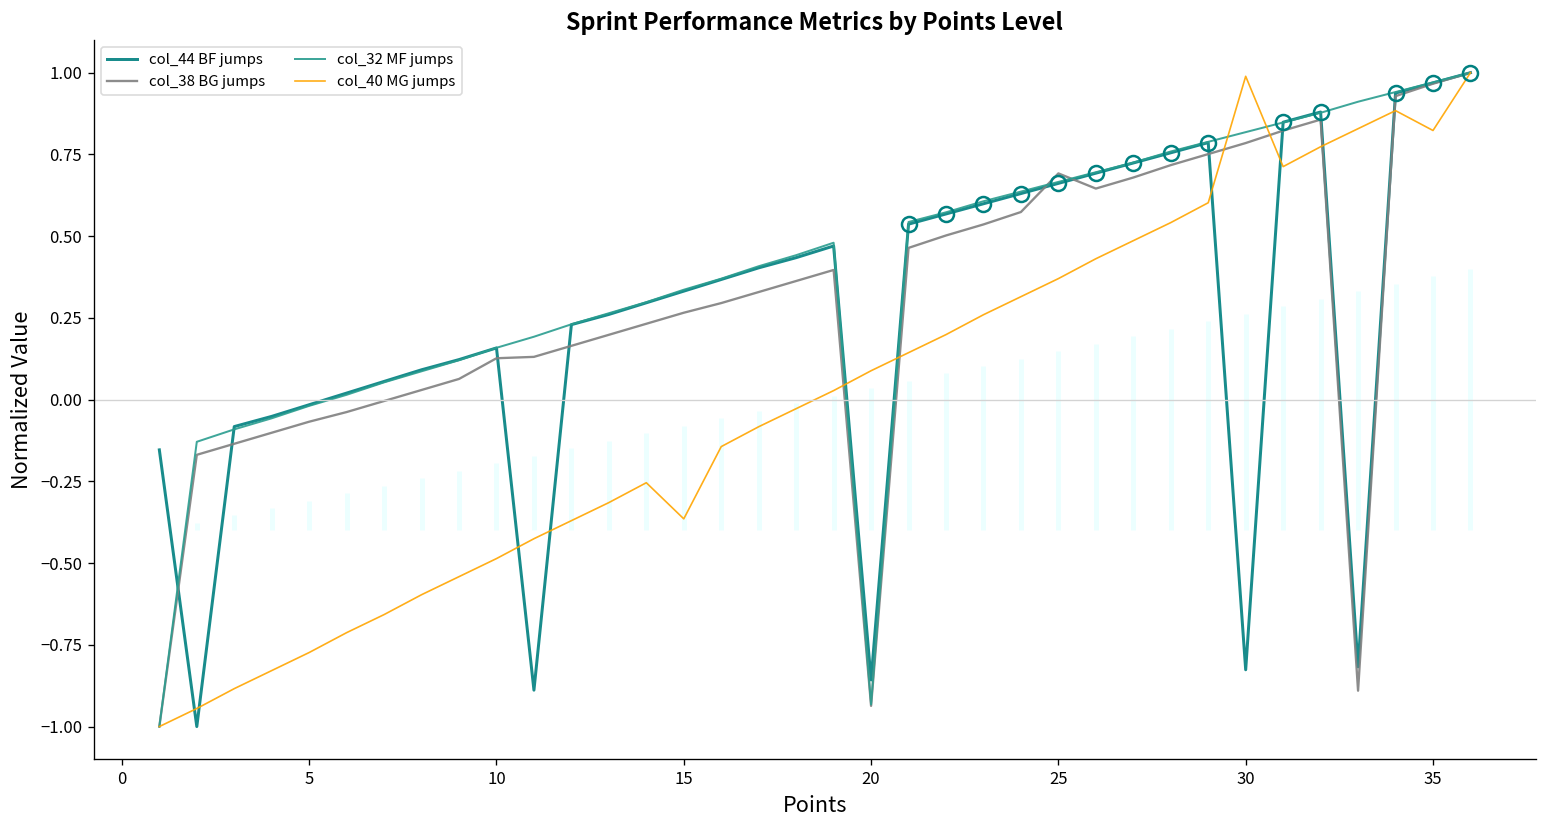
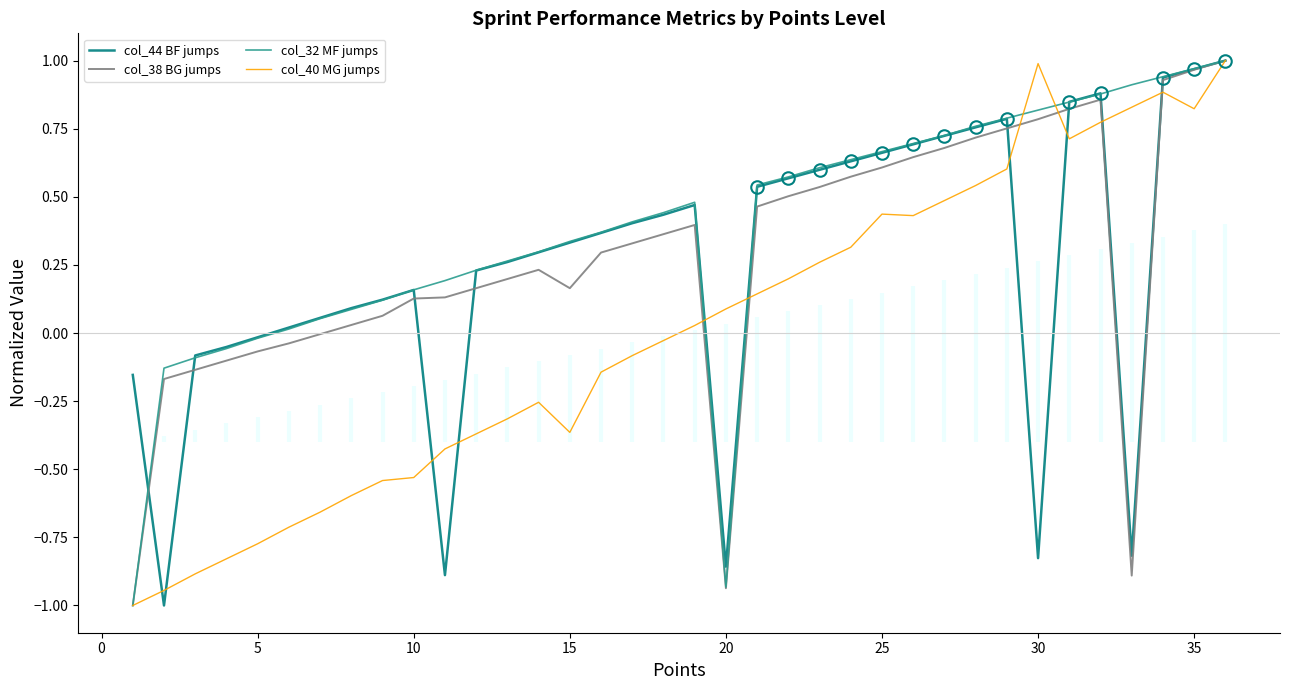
col_40 MG jumps, 10: -0.49 -> -0.53
col_38 BG jumps, 15: 0.27 -> 0.16
col_38 BG jumps, 25: 0.69 -> 0.61
col_40 MG jumps, 25: 0.37 -> 0.44
